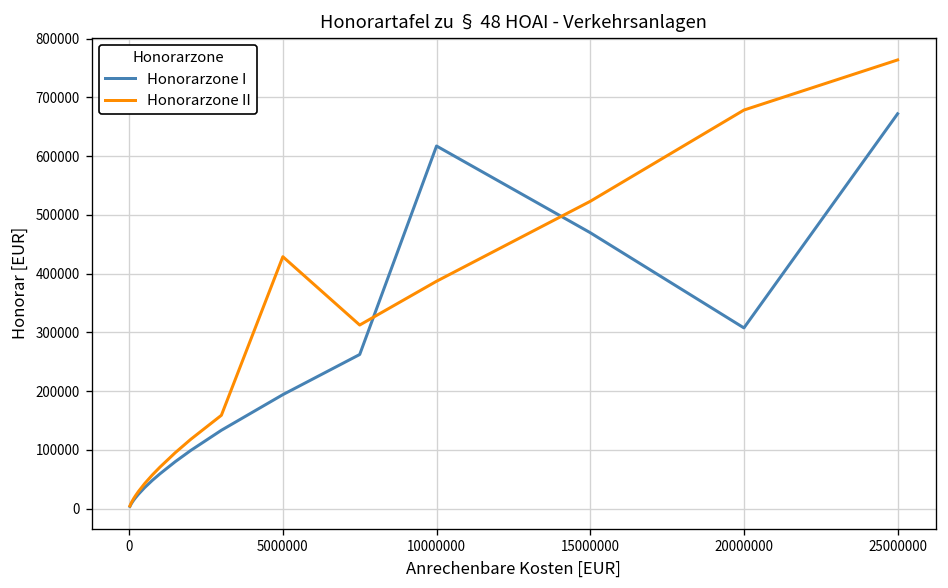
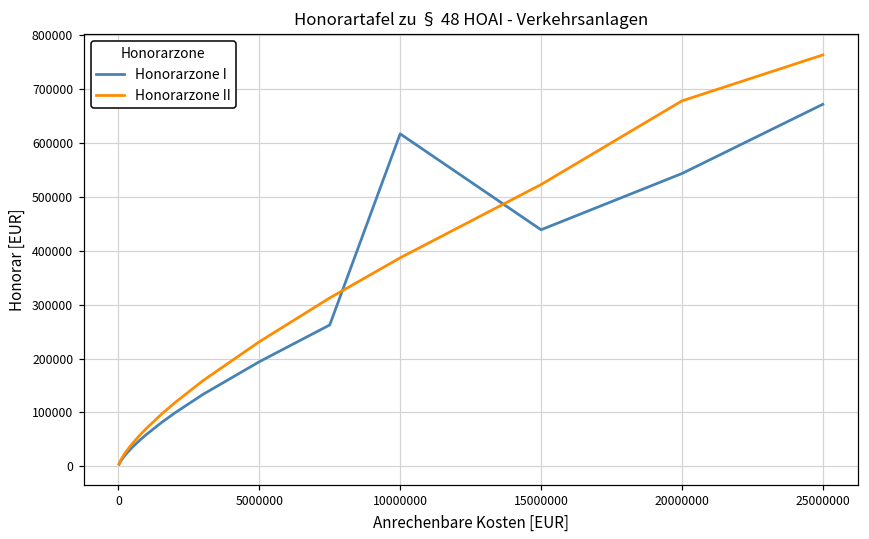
Honorarzone II, 5000000: 430000 -> 230000
Honorarzone I, 15000000: 470000 -> 440000
Honorarzone I, 20000000: 310000 -> 540000
